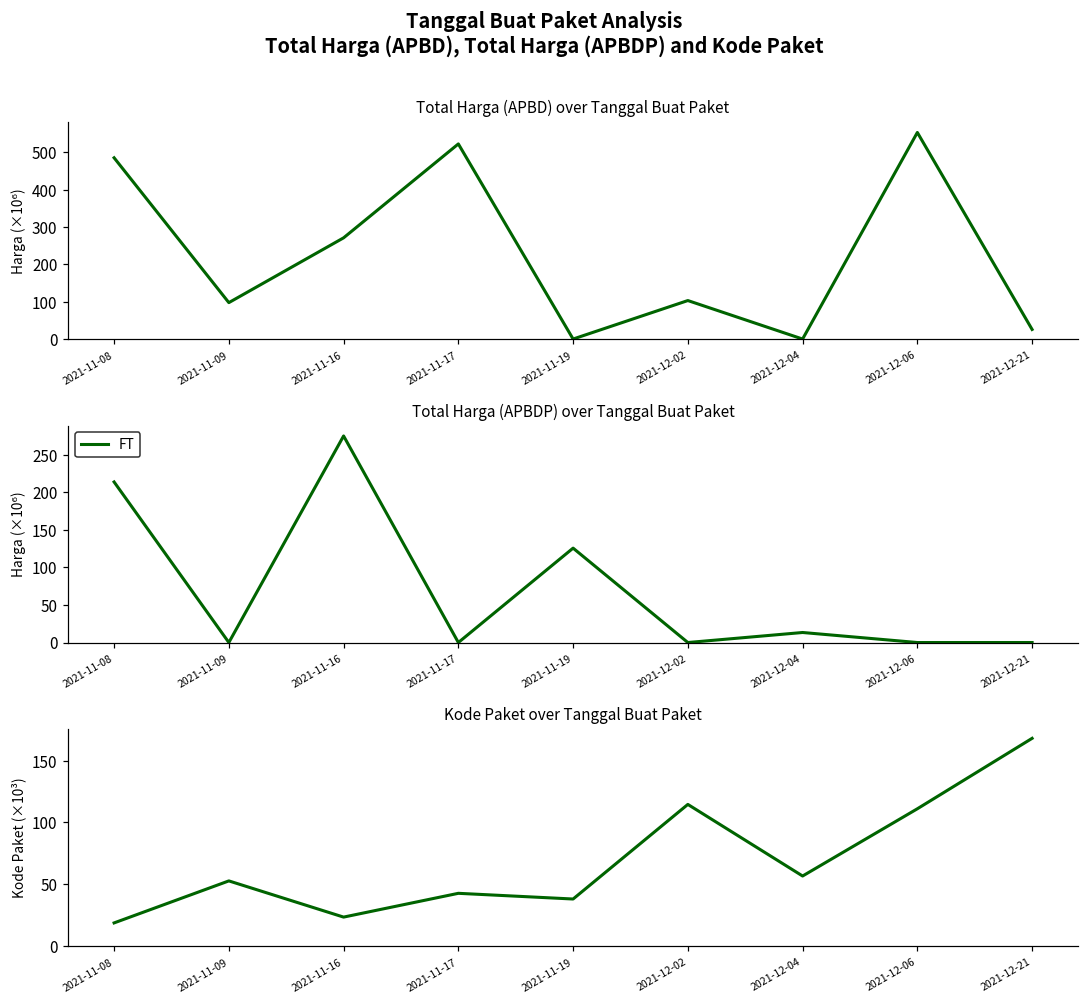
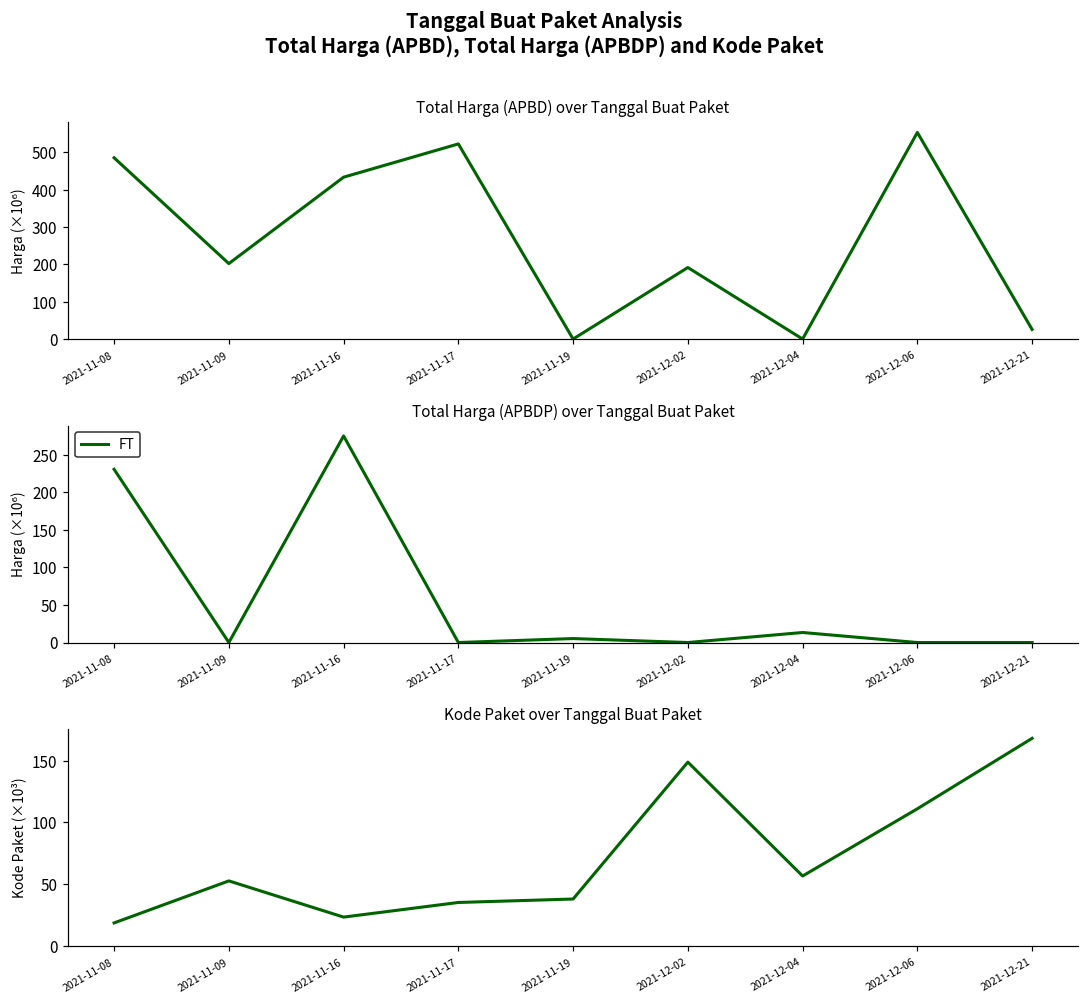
Total Harga (APBD) over Tanggal Buat Paket, 2021-11-09: 100 -> 200
Total Harga (APBD) over Tanggal Buat Paket, 2021-11-16: 270 -> 430
Total Harga (APBD) over Tanggal Buat Paket, 2021-12-02: 100 -> 190
Total Harga (APBDP) over Tanggal Buat Paket, 2021-11-08: 210 -> 230
Total Harga (APBDP) over Tanggal Buat Paket, 2021-11-19: 130 -> 10
Kode Paket over Tanggal Buat Paket, 2021-11-17: 43 -> 35
Kode Paket over Tanggal Buat Paket, 2021-12-02: 115 -> 149
